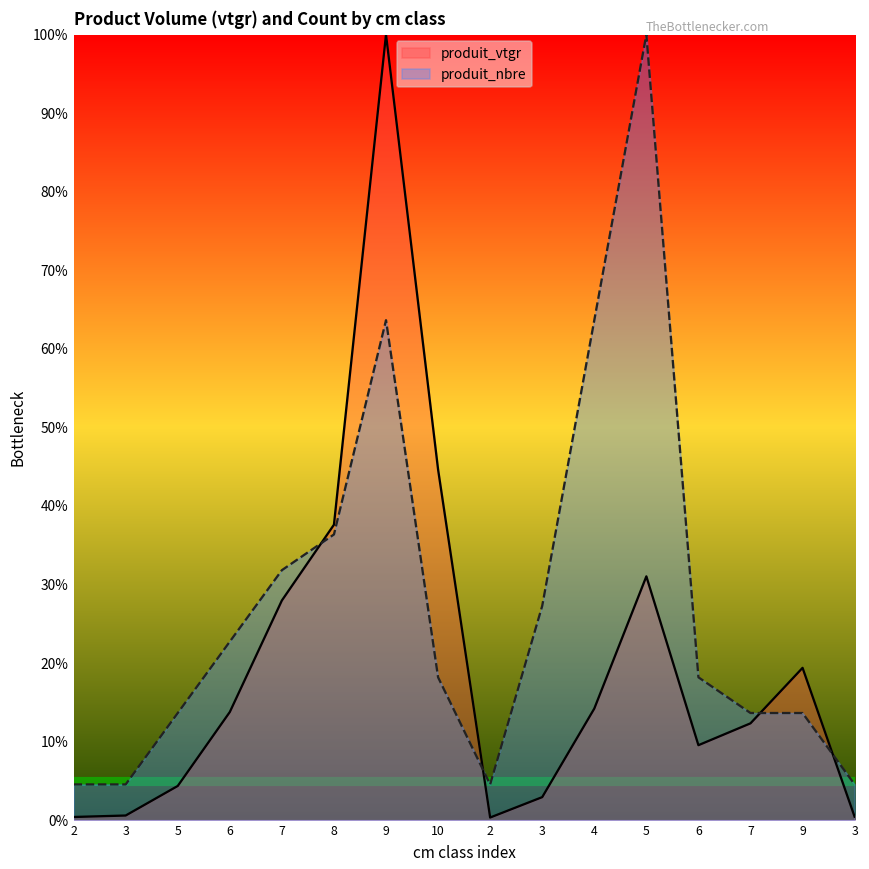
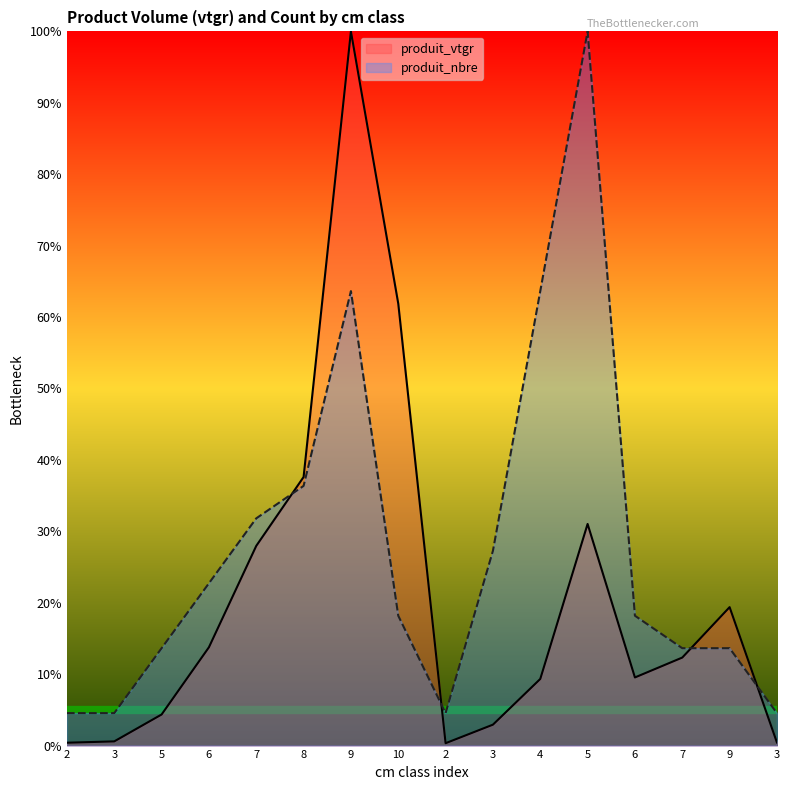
produit_vtgr, 10: 45% -> 62%
produit_vtgr, 4: 14% -> 9%
